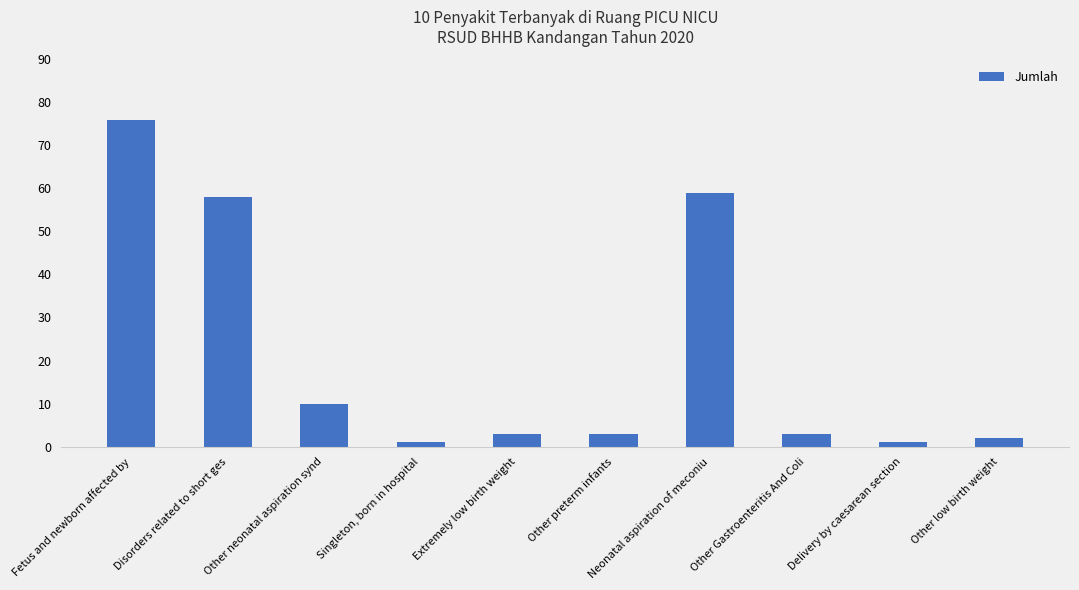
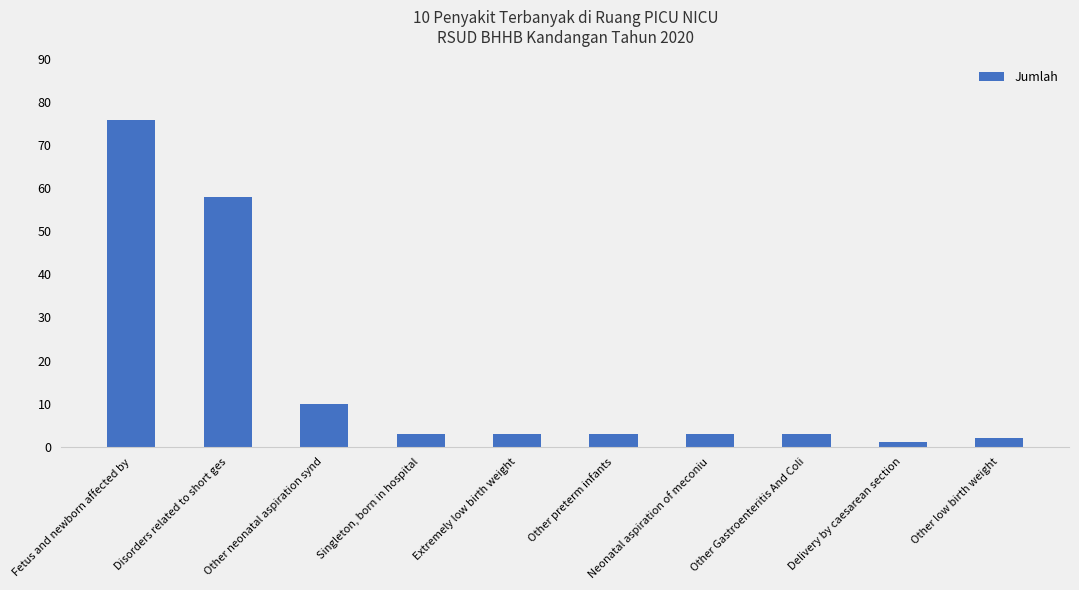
Singleton, born in hospital: 1 -> 3
Neonatal aspiration of meconiu: 59 -> 3
